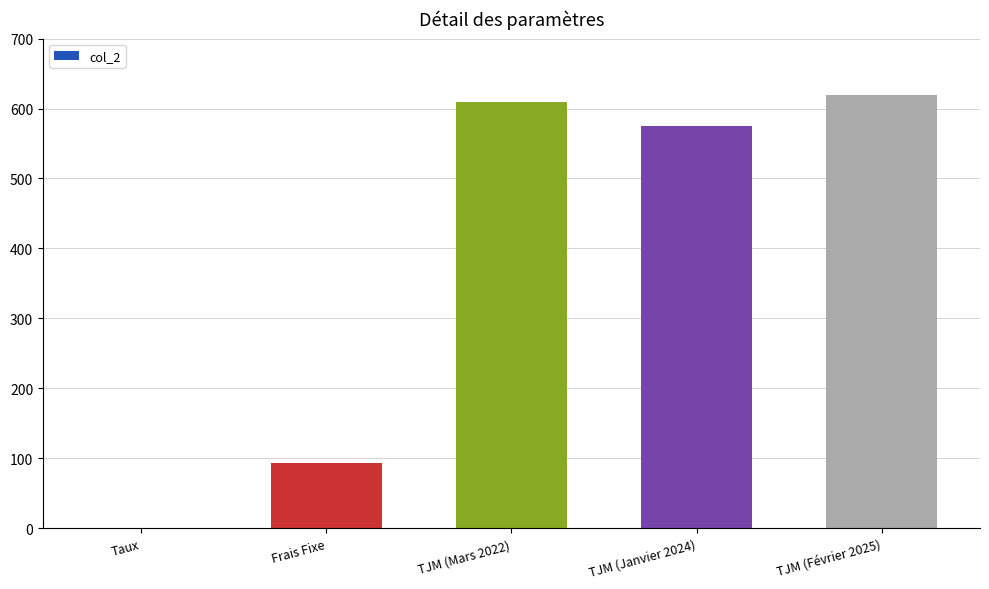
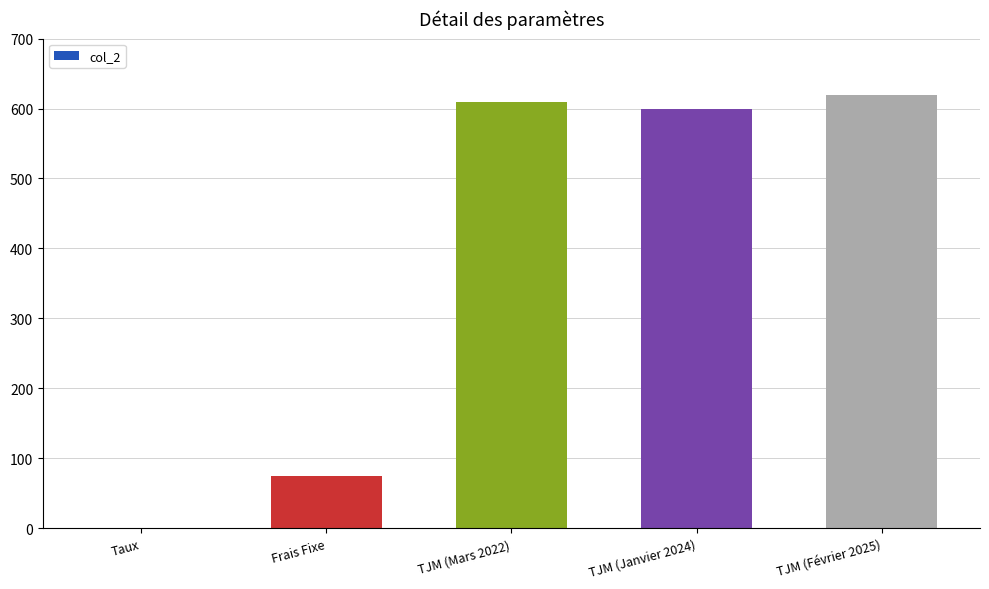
Frais Fixe: 90 -> 80
TJM (Janvier 2024): 580 -> 600
